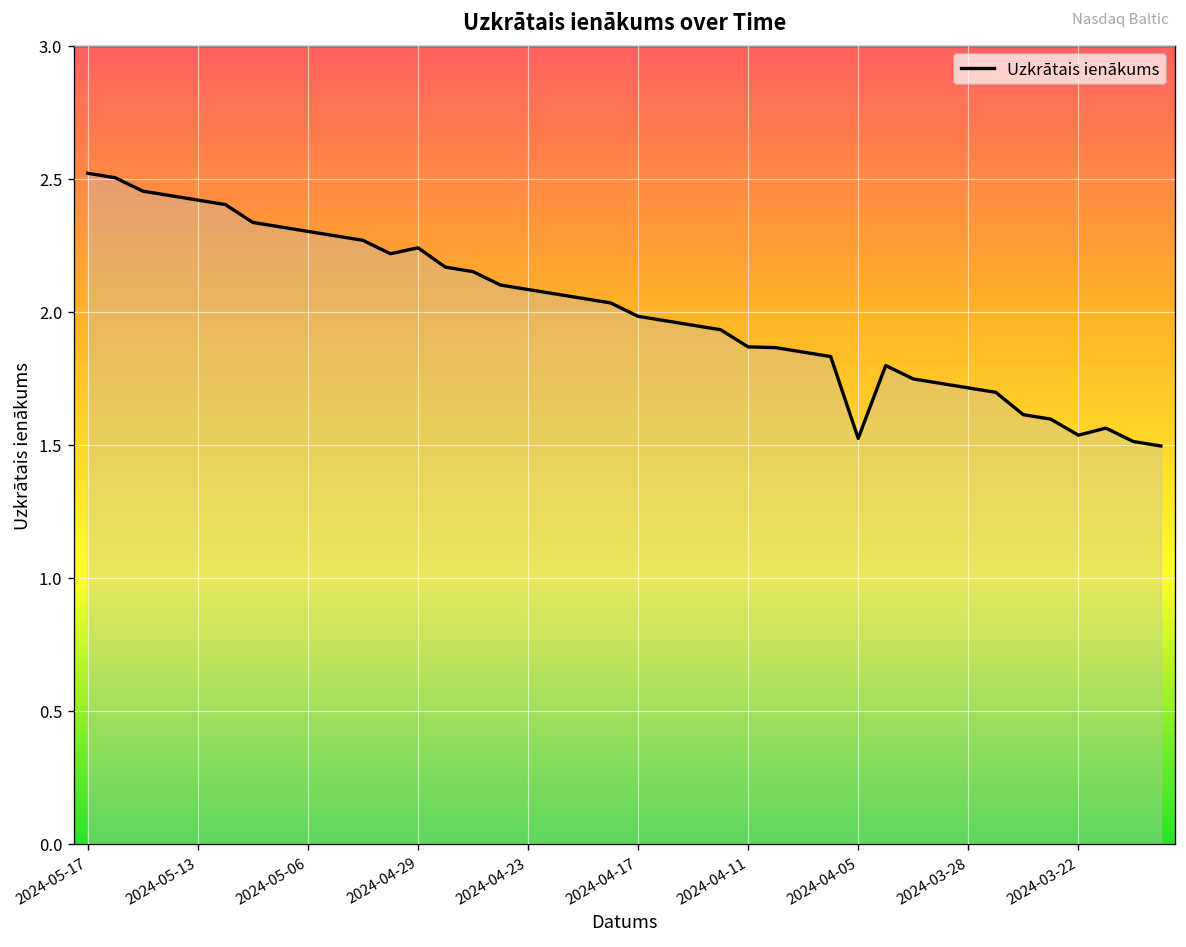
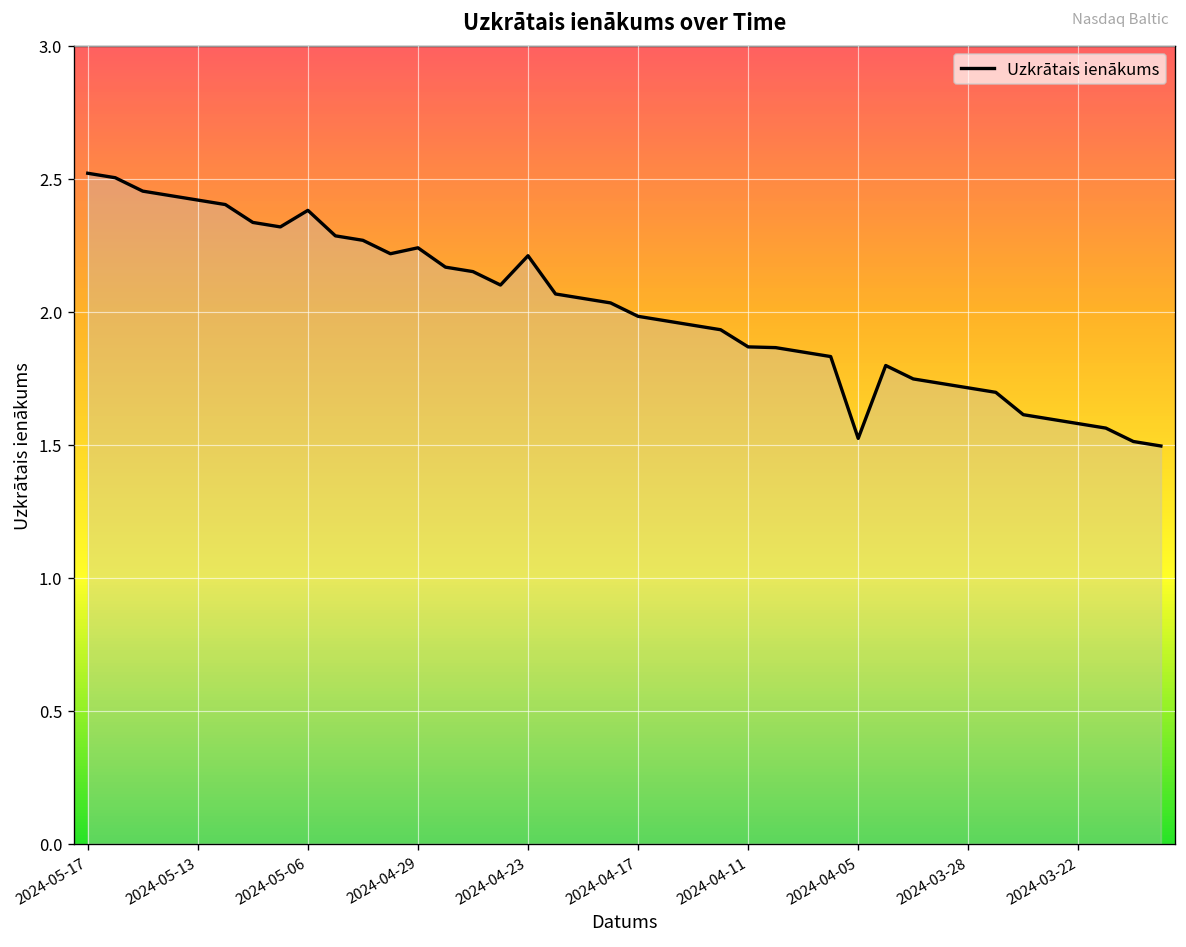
2024-05-06: 2.30 -> 2.38
2024-04-23: 2.08 -> 2.21
2024-03-22: 1.54 -> 1.58
